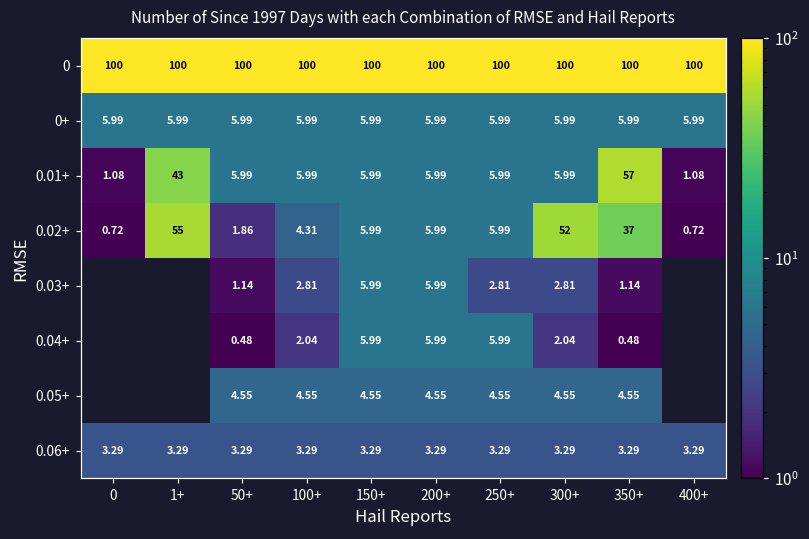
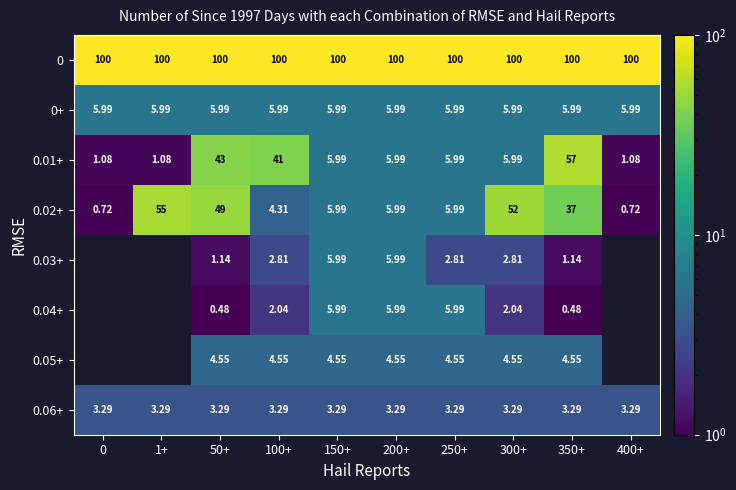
0.01+, 1+: 43 -> 1.08
0.01+, 50+: 5.99 -> 43
0.01+, 100+: 5.99 -> 41
0.02+, 50+: 1.86 -> 49
